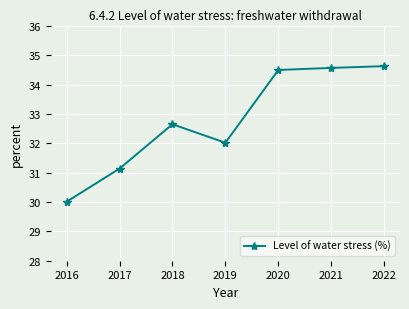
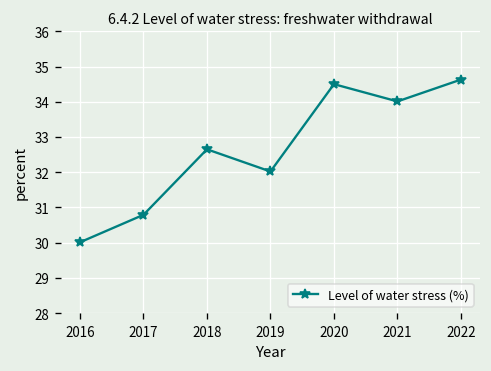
2017: 31.1 -> 30.8
2021: 34.6 -> 34.0
